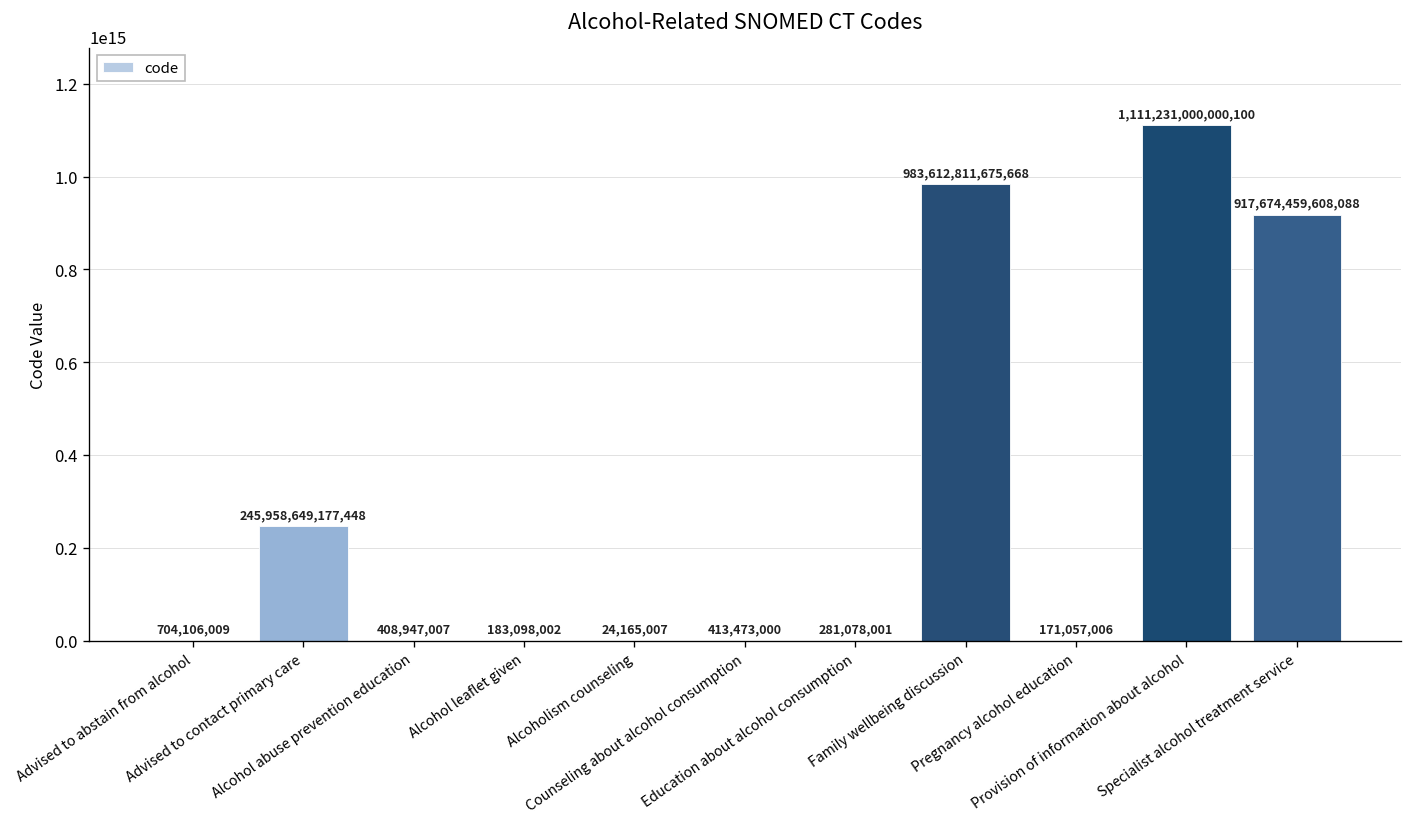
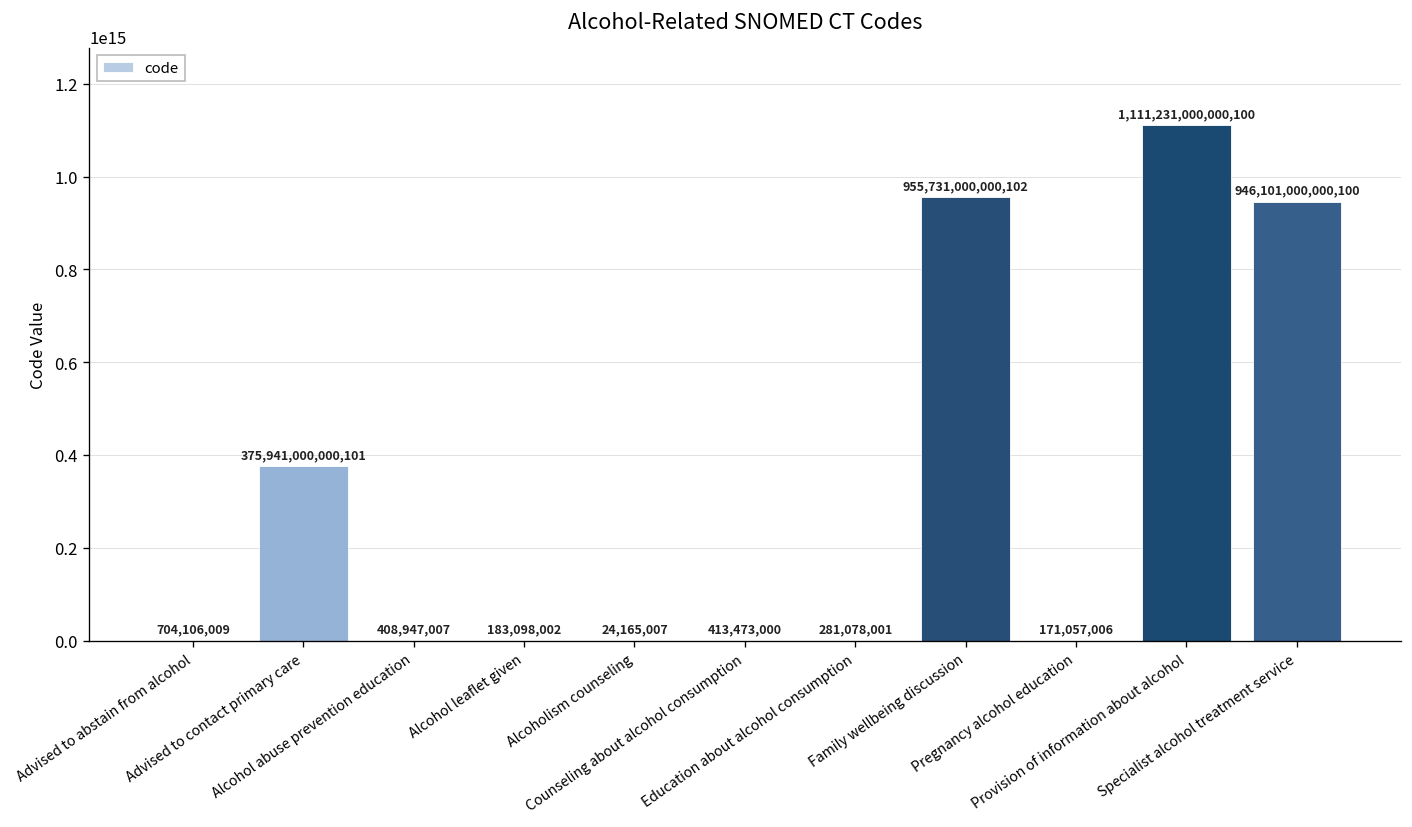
Advised to contact primary care: 245,958,649,177,448 -> 375,941,000,000,101
Family wellbeing discussion: 983,612,811,675,668 -> 955,731,000,000,102
Specialist alcohol treatment service: 917,674,459,608,088 -> 946,101,000,000,100
